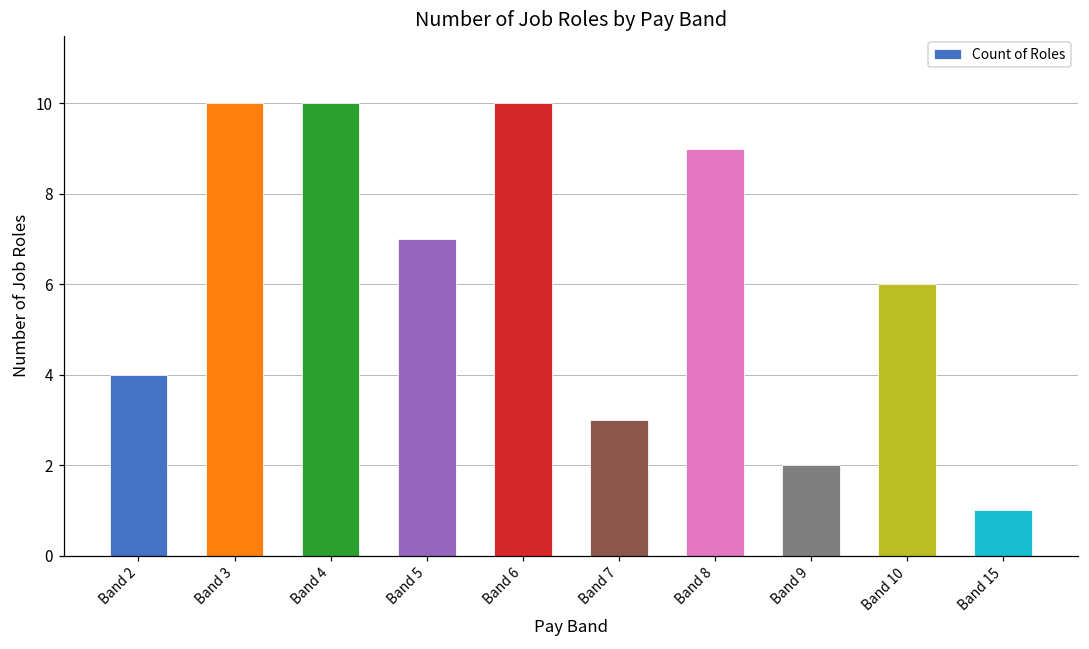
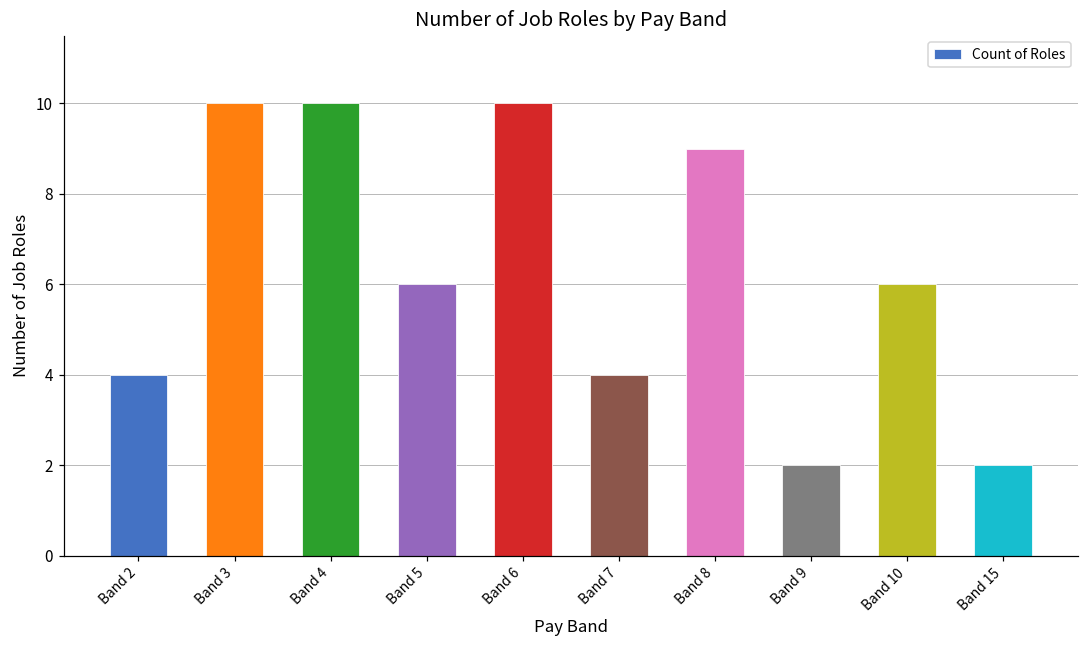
Band 5: 7 -> 6
Band 7: 3 -> 4
Band 15: 1 -> 2
